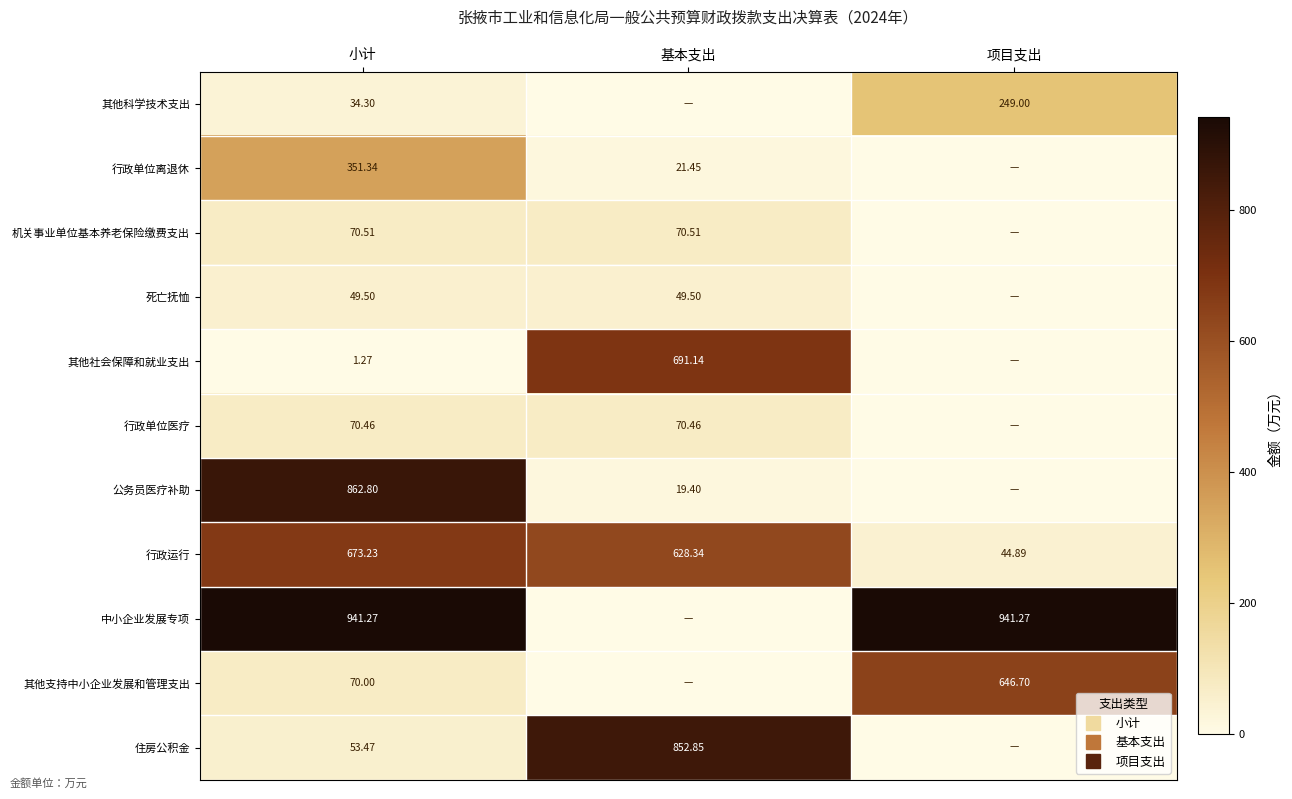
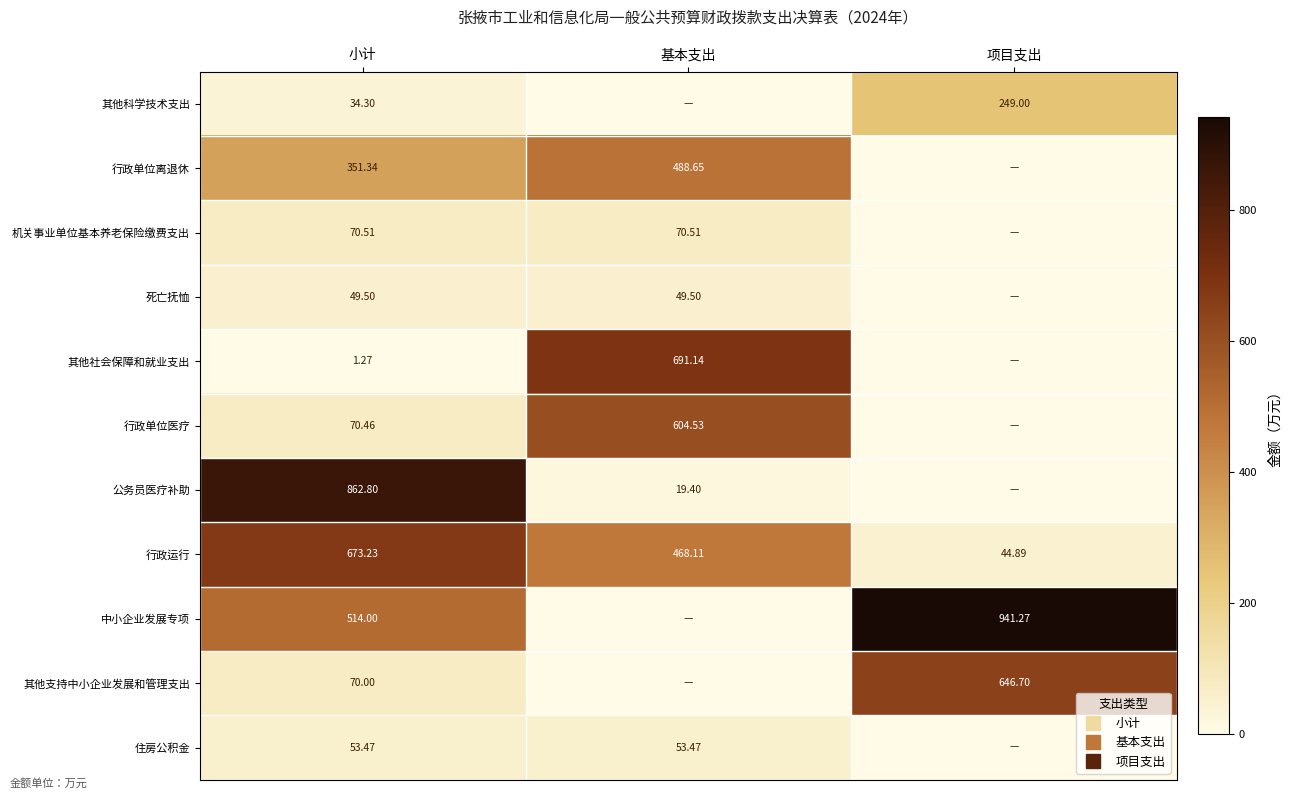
行政单位离退休, 基本支出: 21.45 -> 488.65
行政单位医疗, 基本支出: 70.46 -> 604.53
行政运行, 基本支出: 628.34 -> 468.11
中小企业发展专项, 小计: 941.27 -> 514.00
住房公积金, 基本支出: 852.85 -> 53.47
